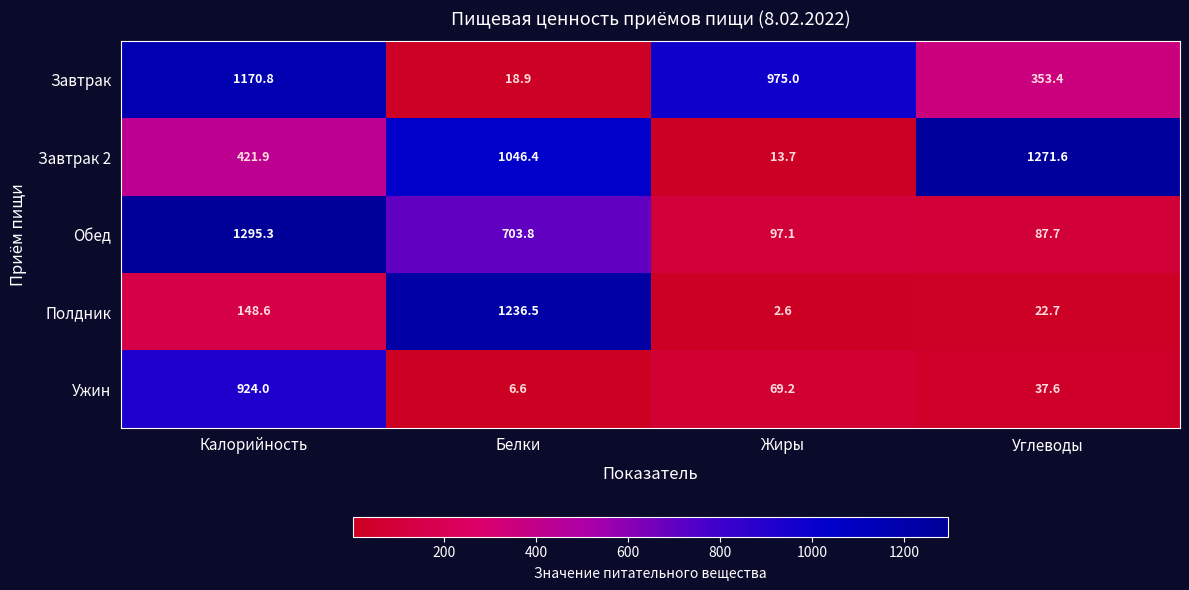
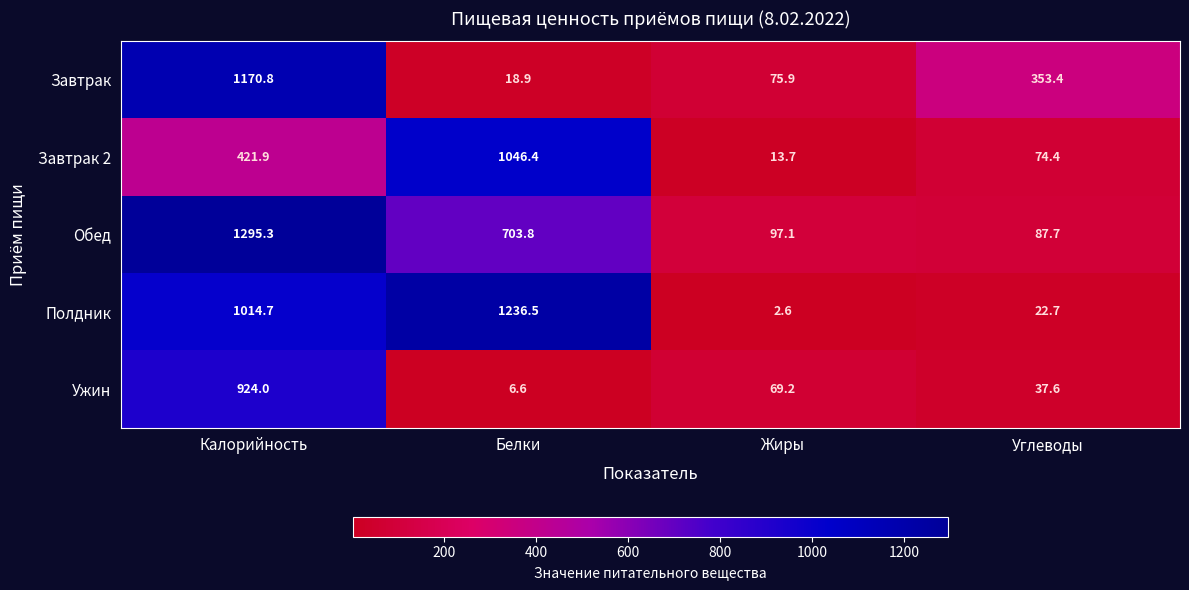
Завтрак, Жиры: 975.0 -> 75.9
Завтрак 2, Углеводы: 1271.6 -> 74.4
Полдник, Калорийность: 148.6 -> 1014.7
